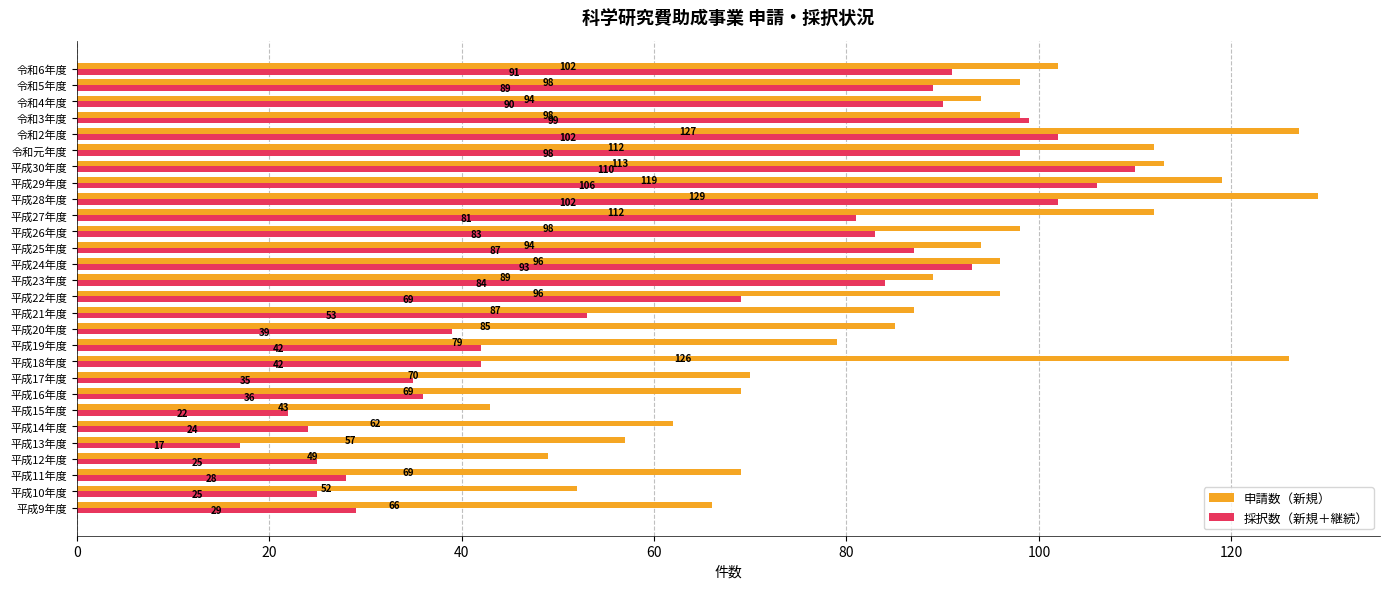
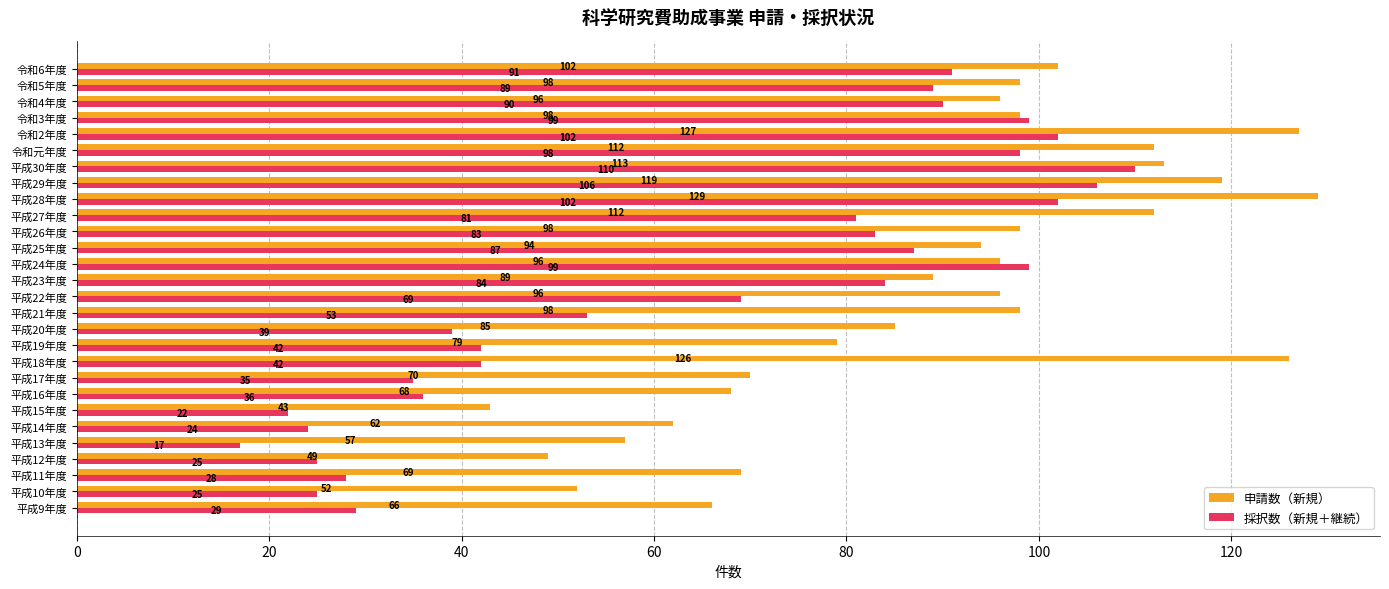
申請数（新規）, 令和4年度: 94 -> 96
採択数（新規＋継続）, 平成24年度: 93 -> 99
申請数（新規）, 平成21年度: 87 -> 98
申請数（新規）, 平成16年度: 69 -> 68
